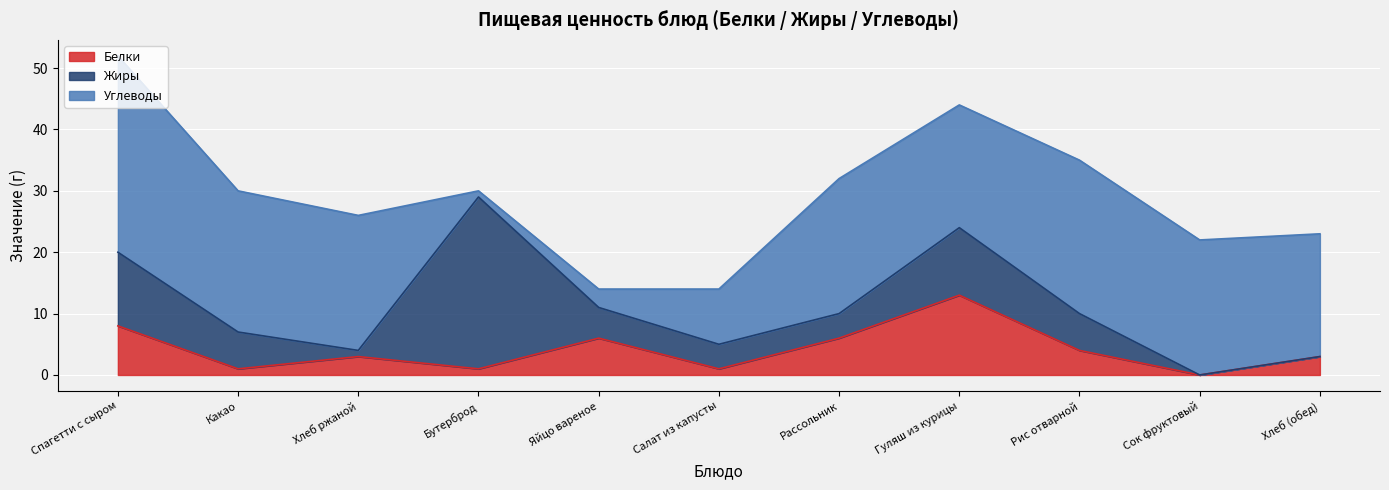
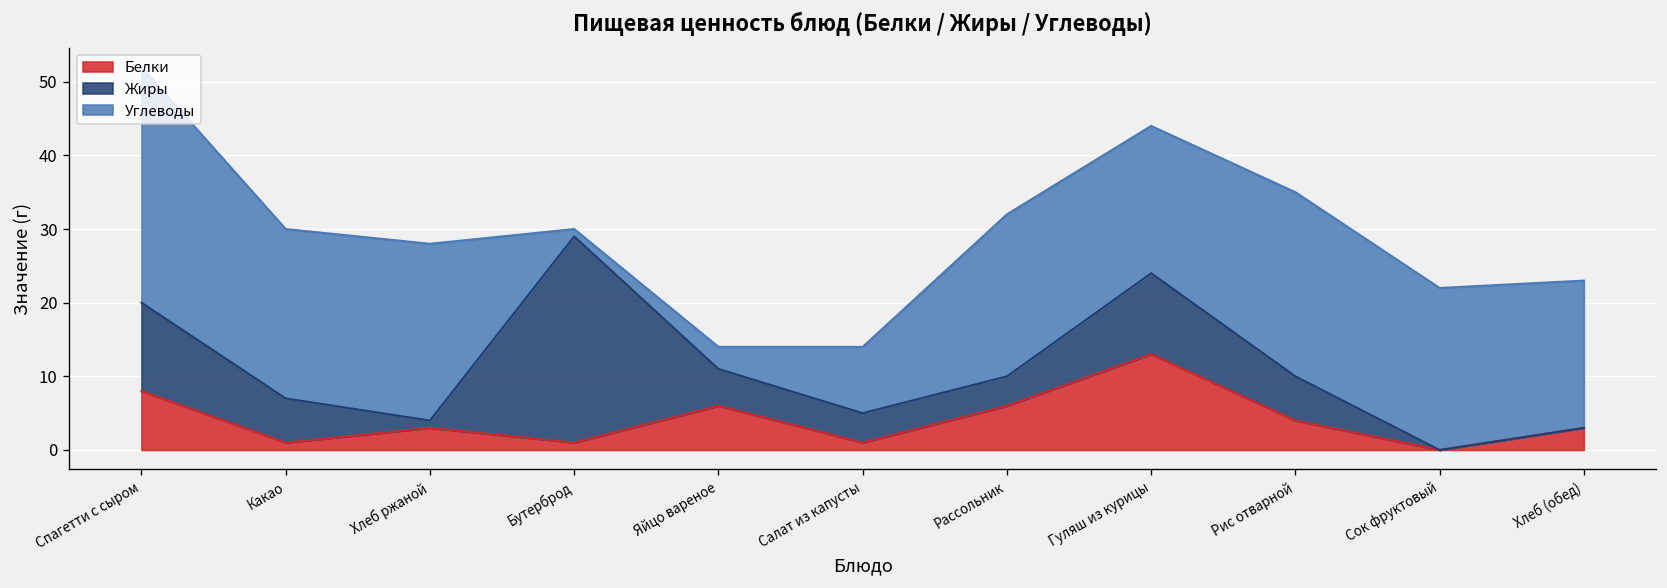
Углеводы, Хлеб ржаной: 22 -> 24
